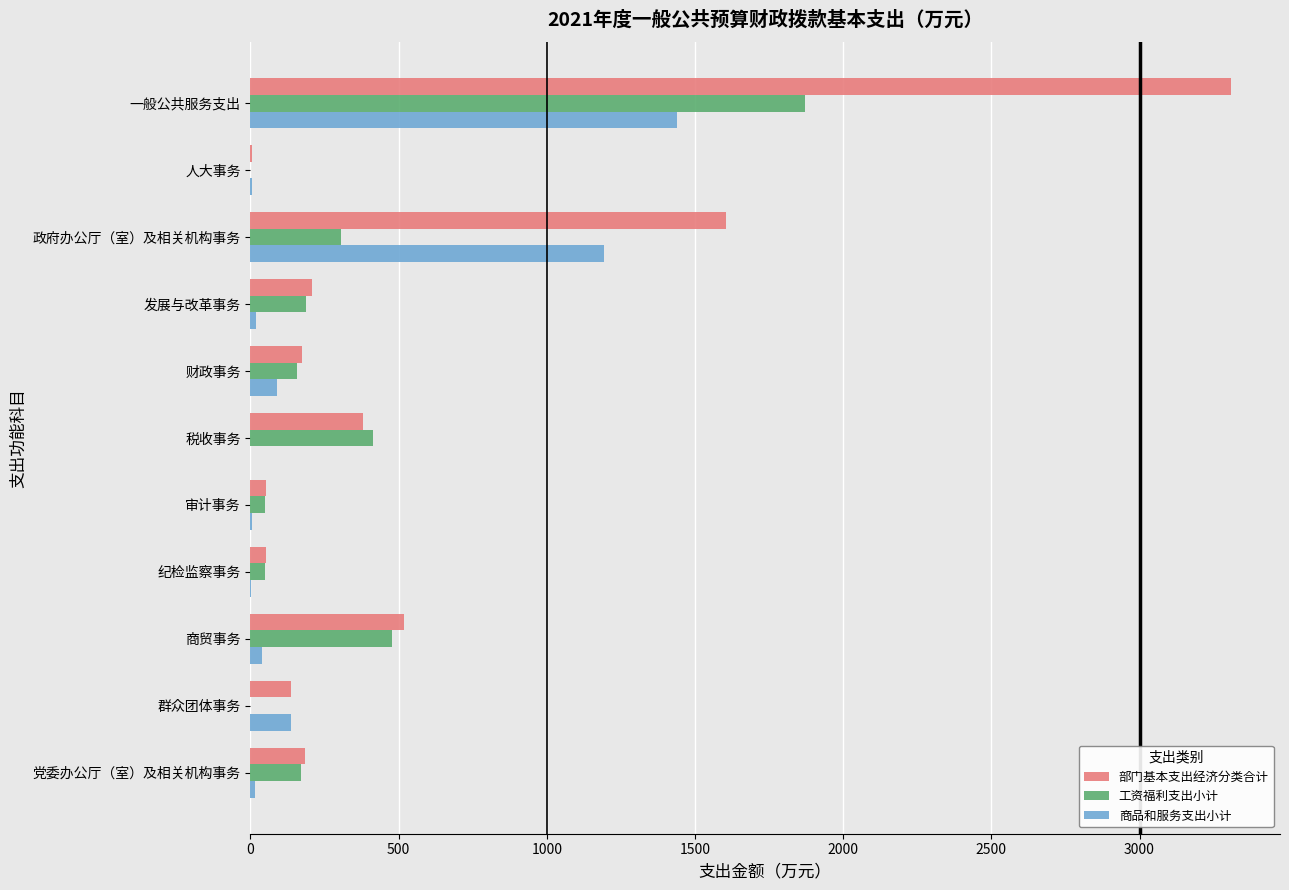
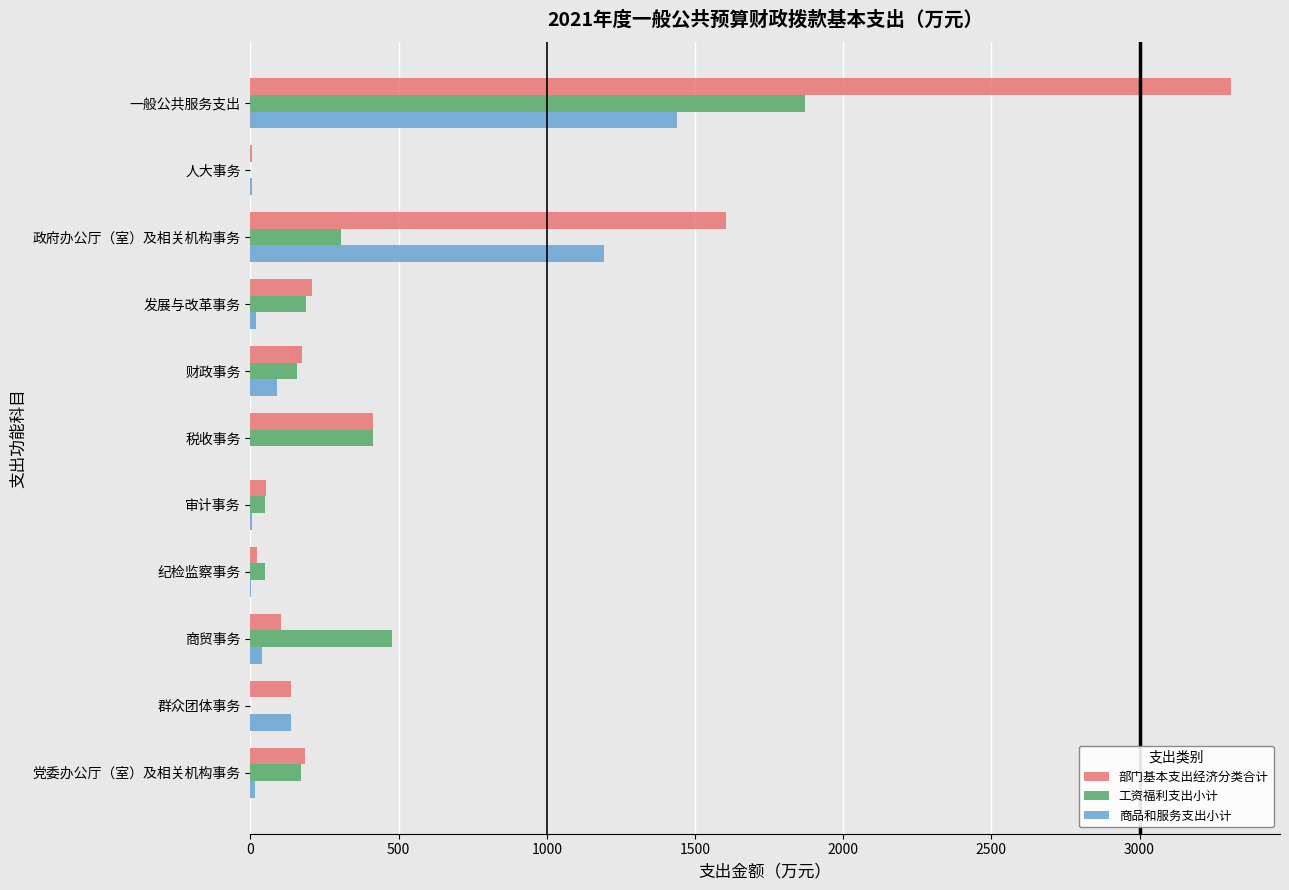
部门基本支出经济分类合计, 税收事务: 380 -> 410
部门基本支出经济分类合计, 纪检监察事务: 50 -> 20
部门基本支出经济分类合计, 商贸事务: 520 -> 100
